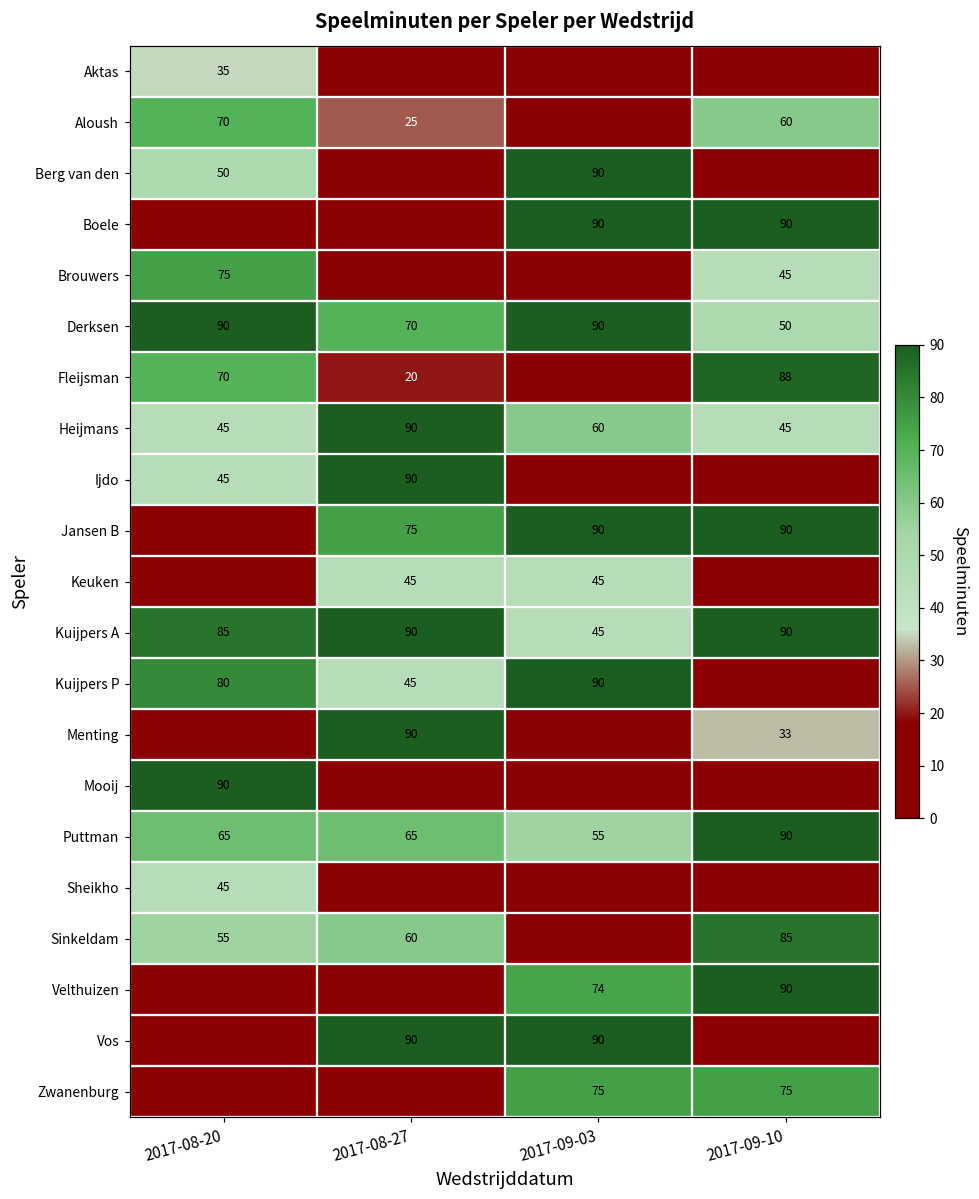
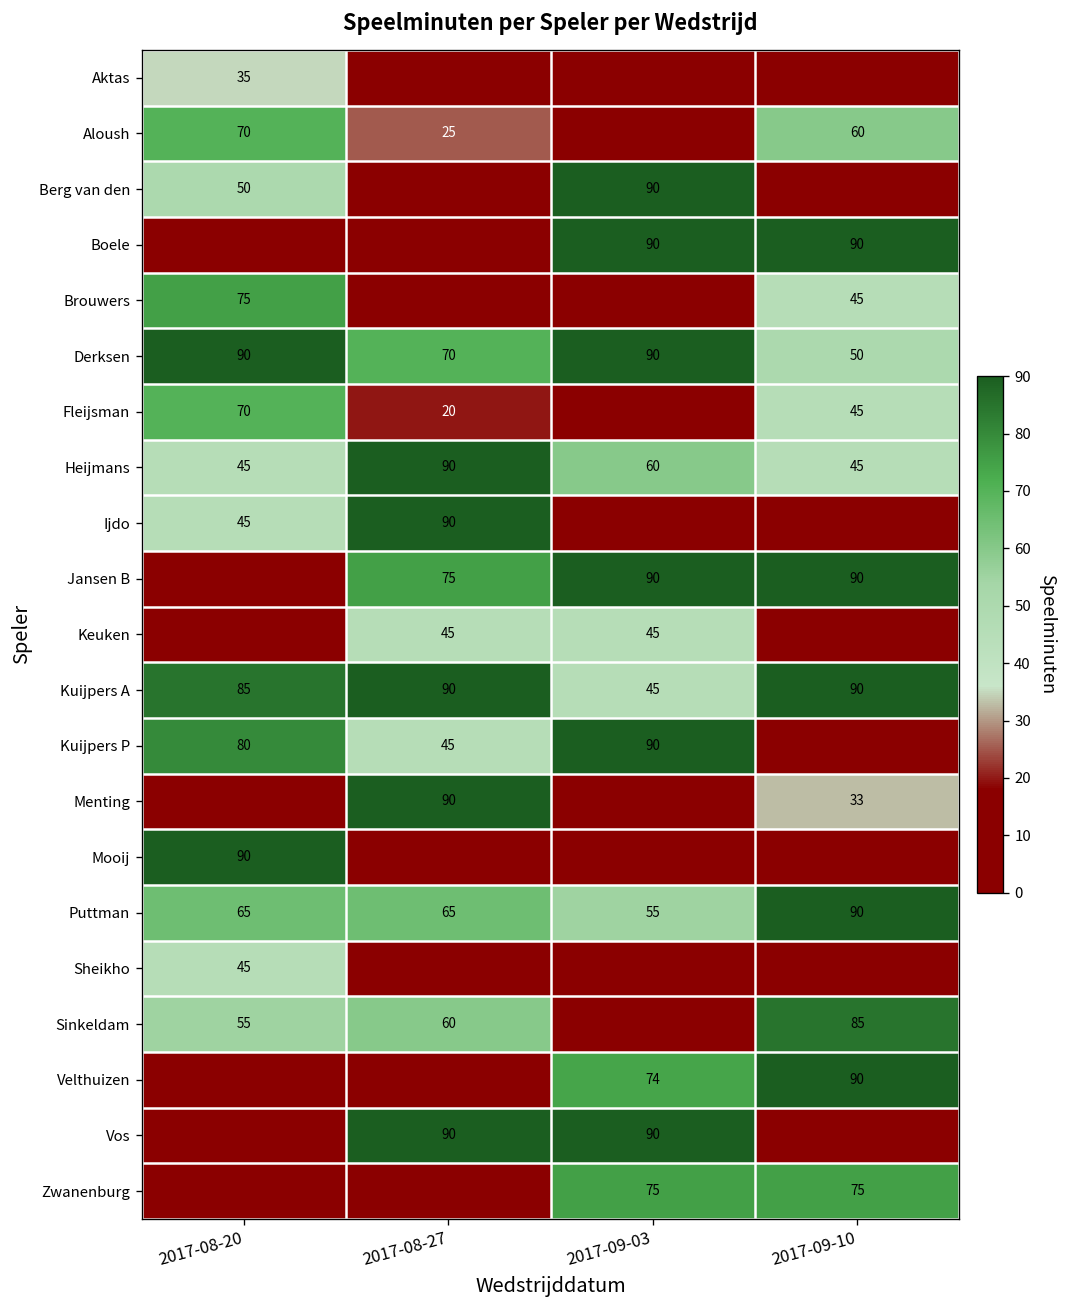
Fleijsman, 2017-09-10: 88 -> 45
